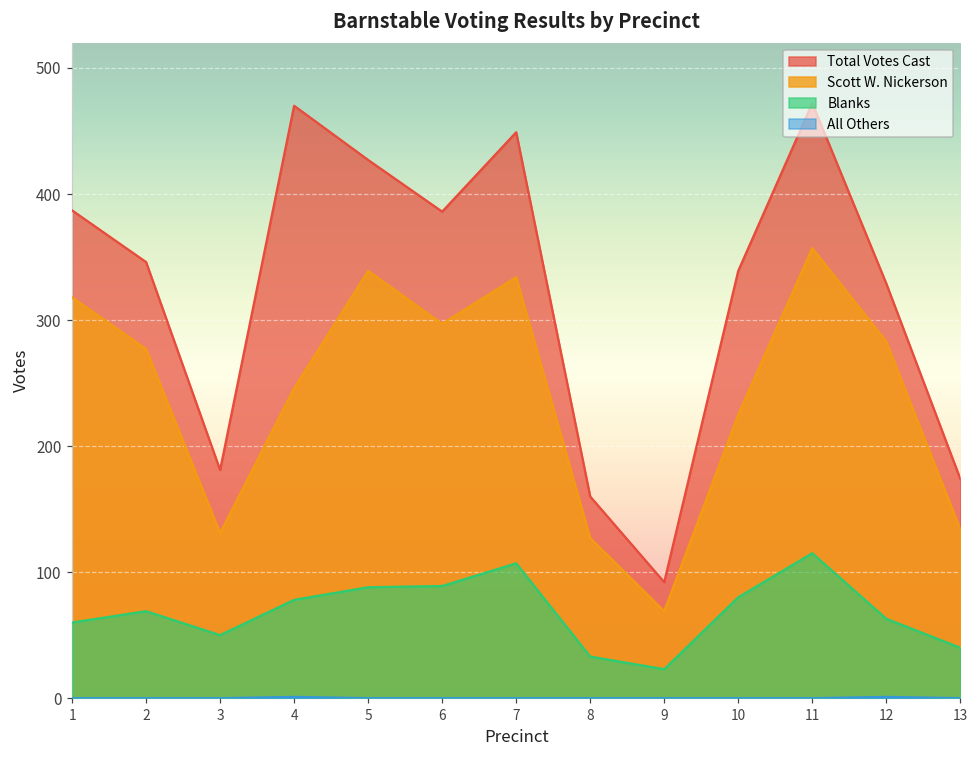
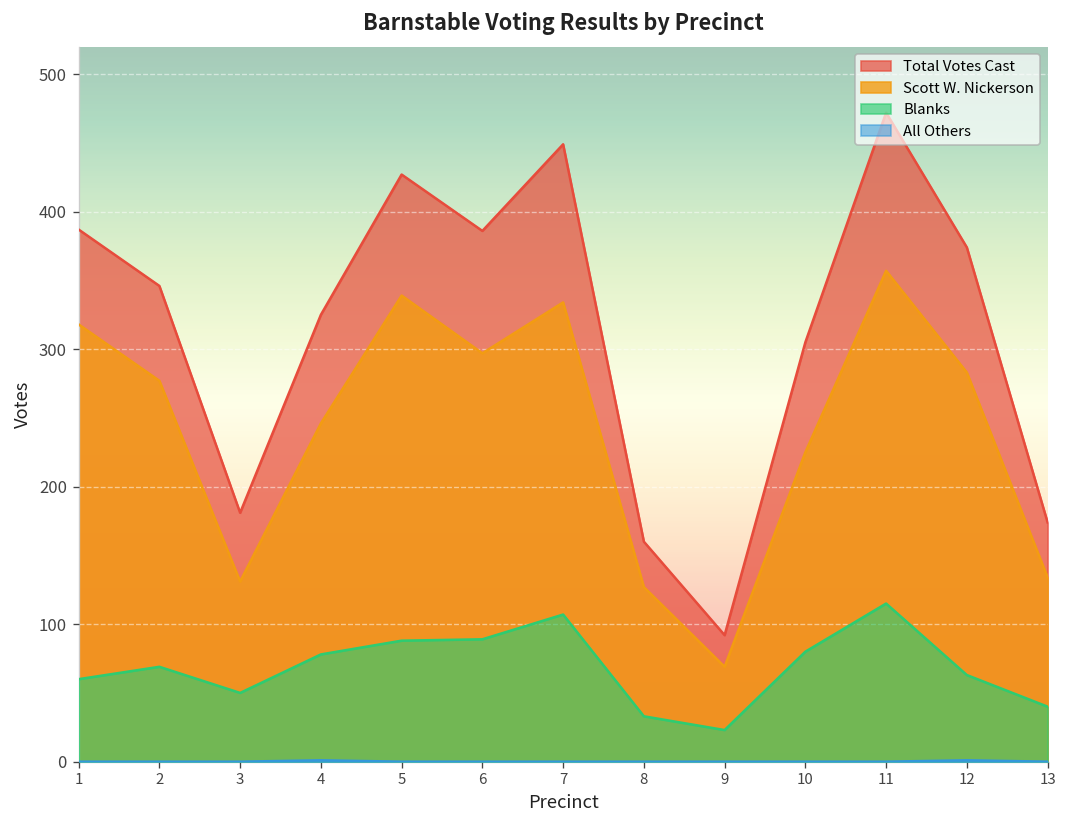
Total Votes Cast, 4: 470 -> 325
Total Votes Cast, 10: 339 -> 305
Total Votes Cast, 12: 329 -> 374
